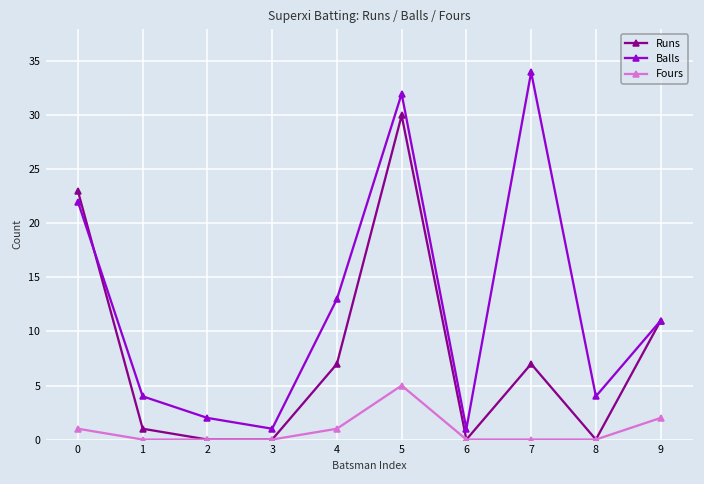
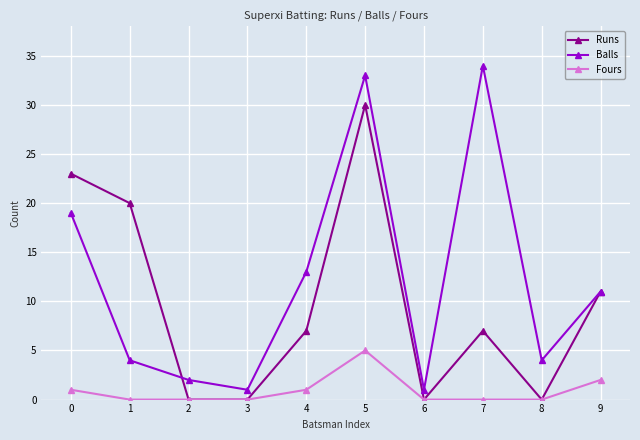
Balls, 0: 22 -> 19
Runs, 1: 1 -> 20
Balls, 5: 32 -> 33
